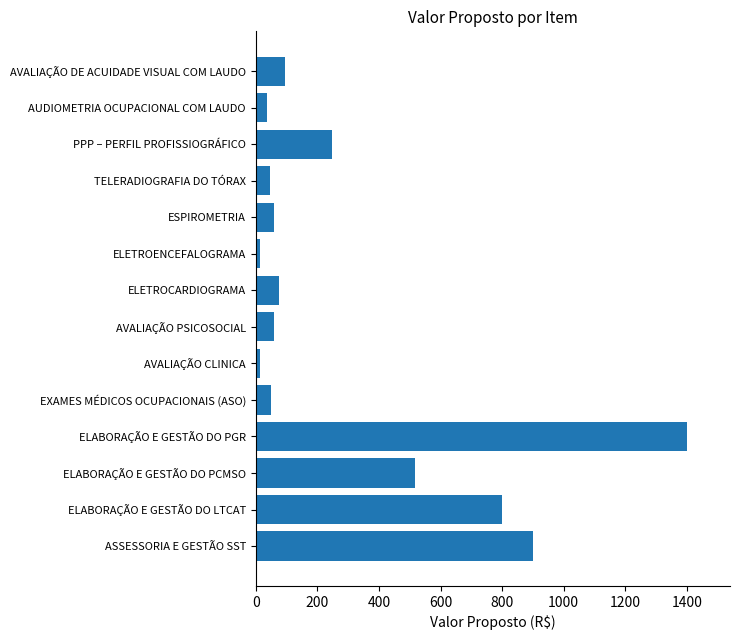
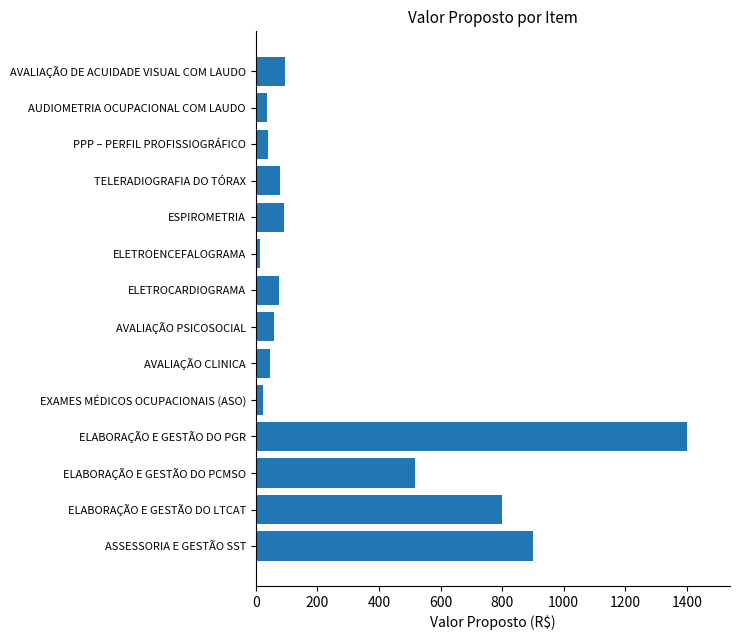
PPP – PERFIL PROFISSIOGRÁFICO: 250 -> 40
TELERADIOGRAFIA DO TÓRAX: 50 -> 80
ESPIROMETRIA: 60 -> 90
AVALIAÇÃO CLINICA: 20 -> 50
EXAMES MÉDICOS OCUPACIONAIS (ASO): 50 -> 20
